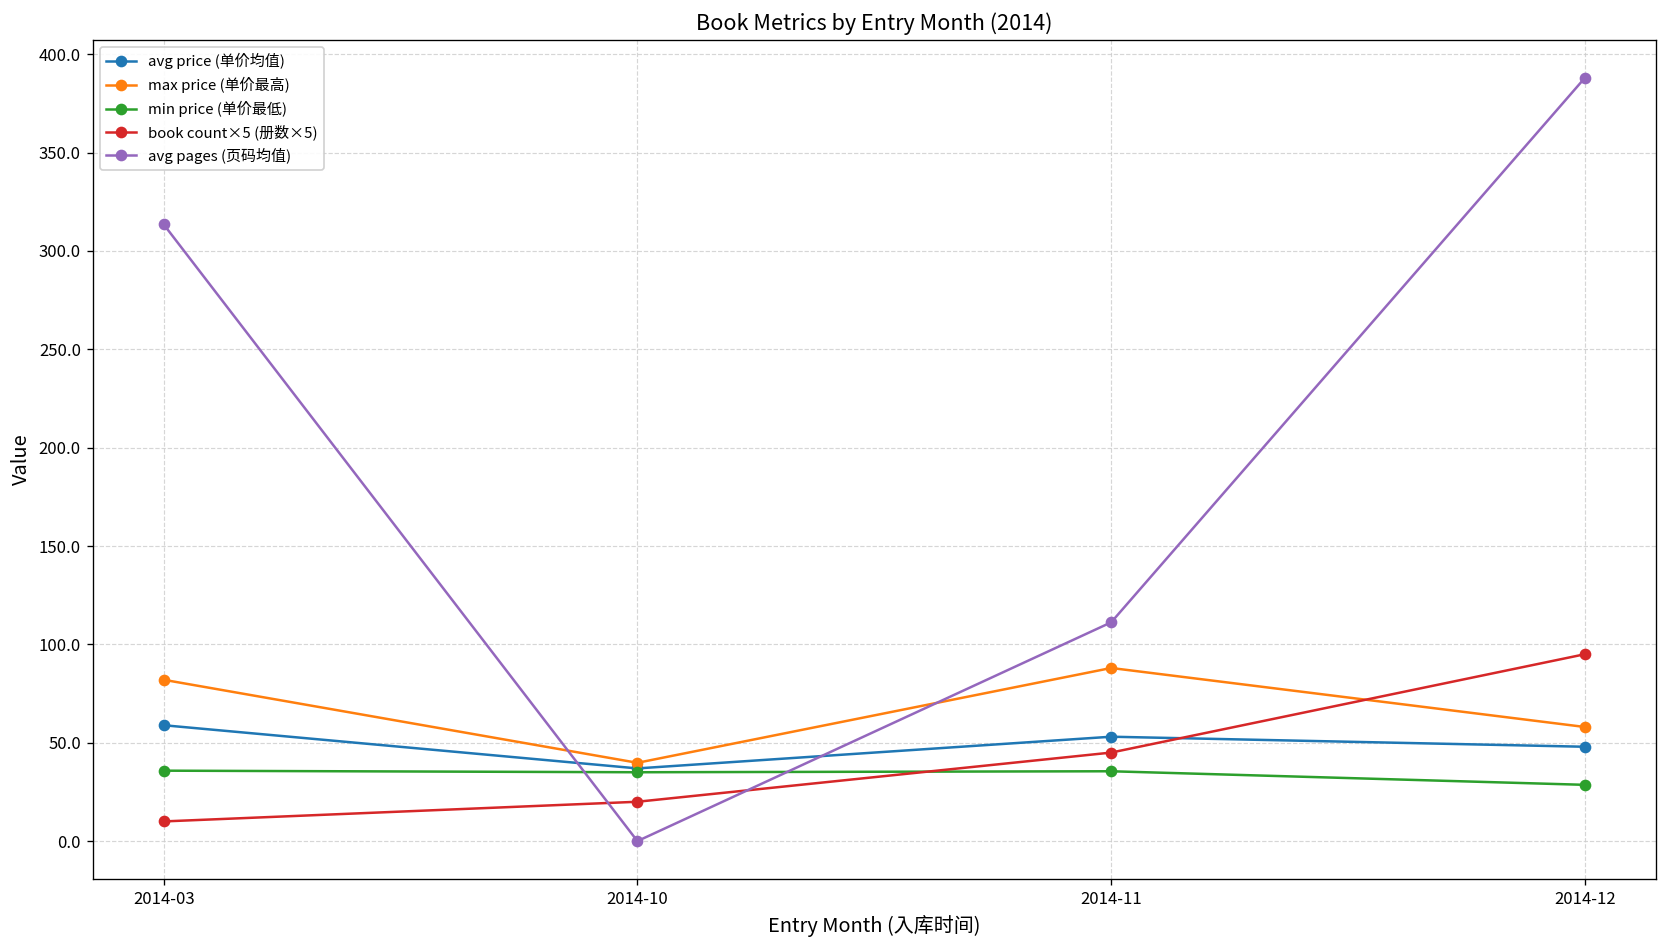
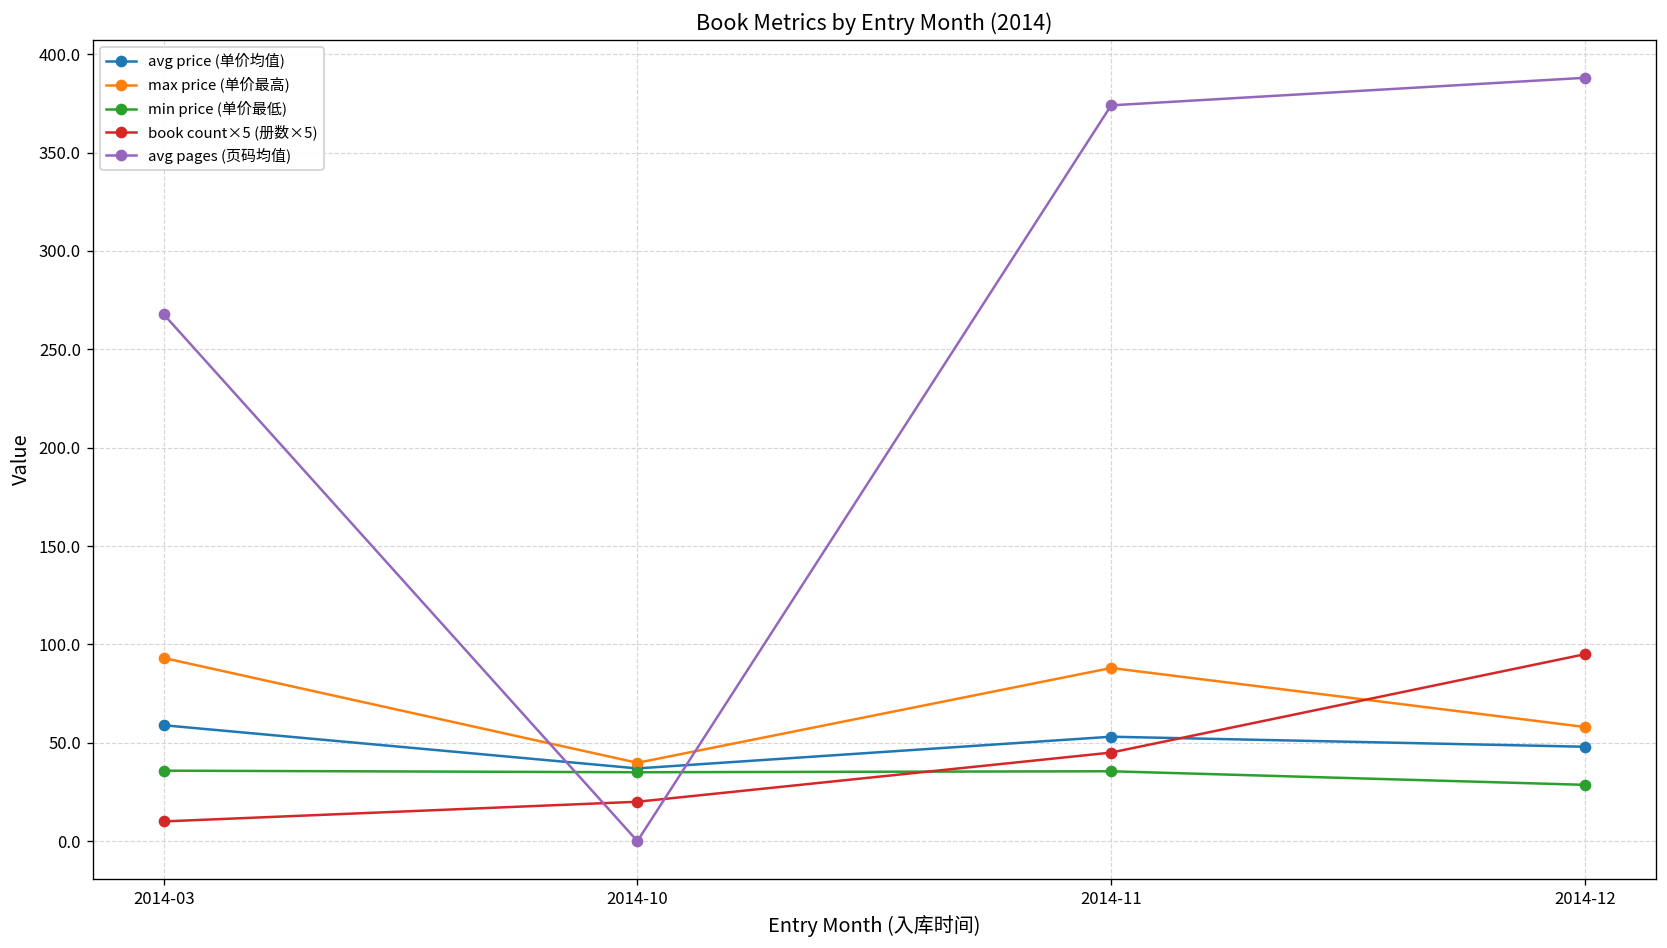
max price (单价最高), 2014-03: 82 -> 93
avg pages (页码均值), 2014-03: 314 -> 268
avg pages (页码均值), 2014-11: 111 -> 374
